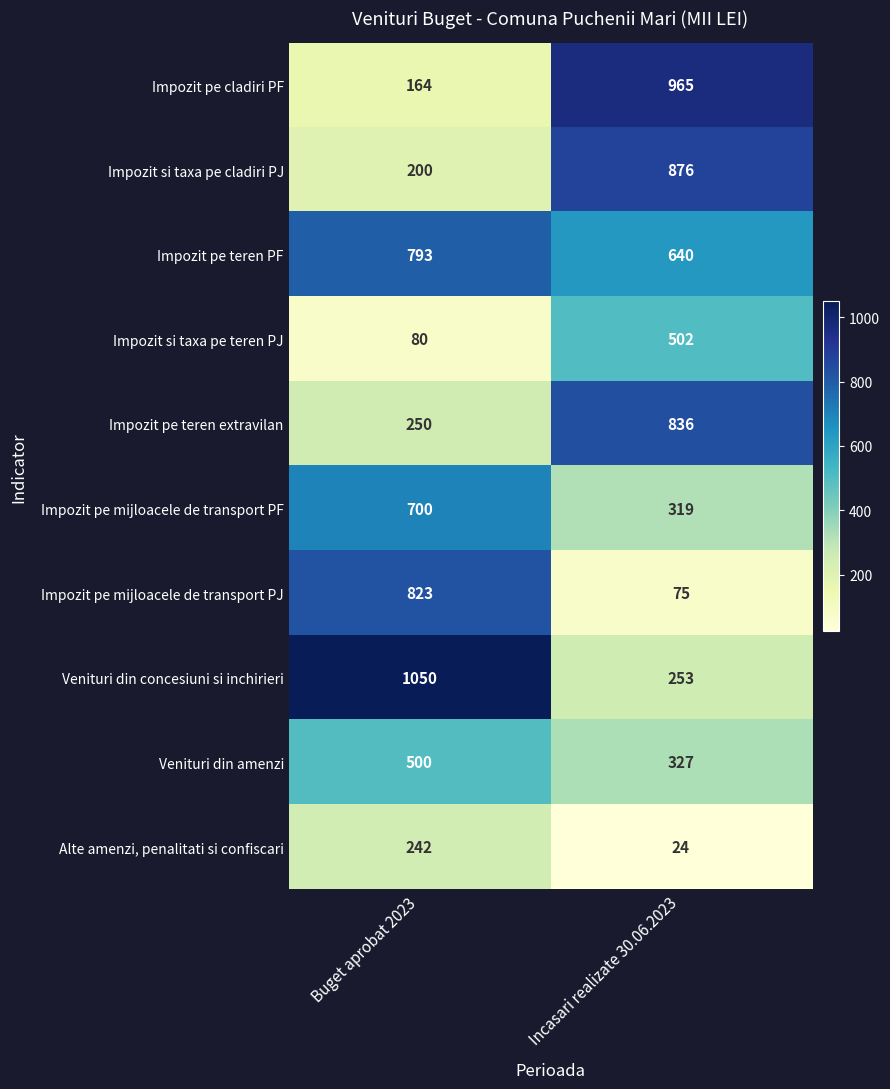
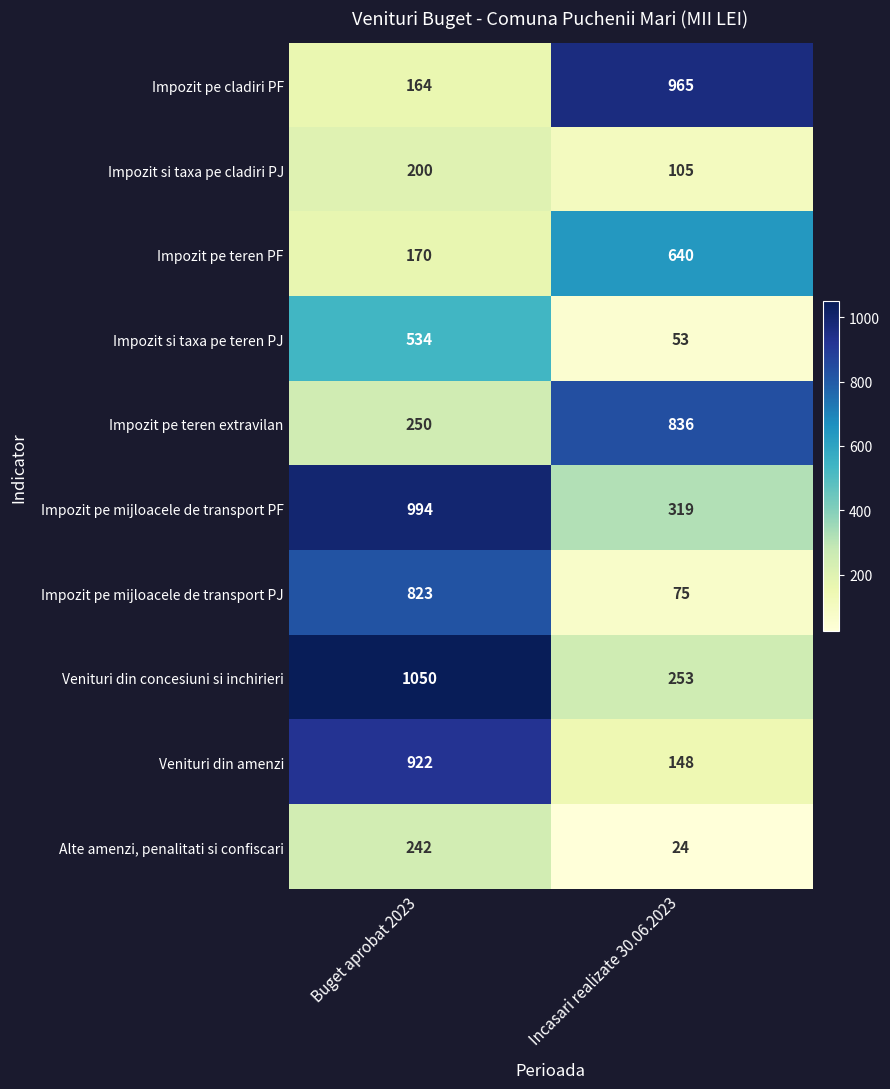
Impozit si taxa pe cladiri PJ, Incasari realizate 30.06.2023: 876 -> 105
Impozit pe teren PF, Buget aprobat 2023: 793 -> 170
Impozit si taxa pe teren PJ, Buget aprobat 2023: 80 -> 534
Impozit si taxa pe teren PJ, Incasari realizate 30.06.2023: 502 -> 53
Impozit pe mijloacele de transport PF, Buget aprobat 2023: 700 -> 994
Venituri din amenzi, Buget aprobat 2023: 500 -> 922
Venituri din amenzi, Incasari realizate 30.06.2023: 327 -> 148
